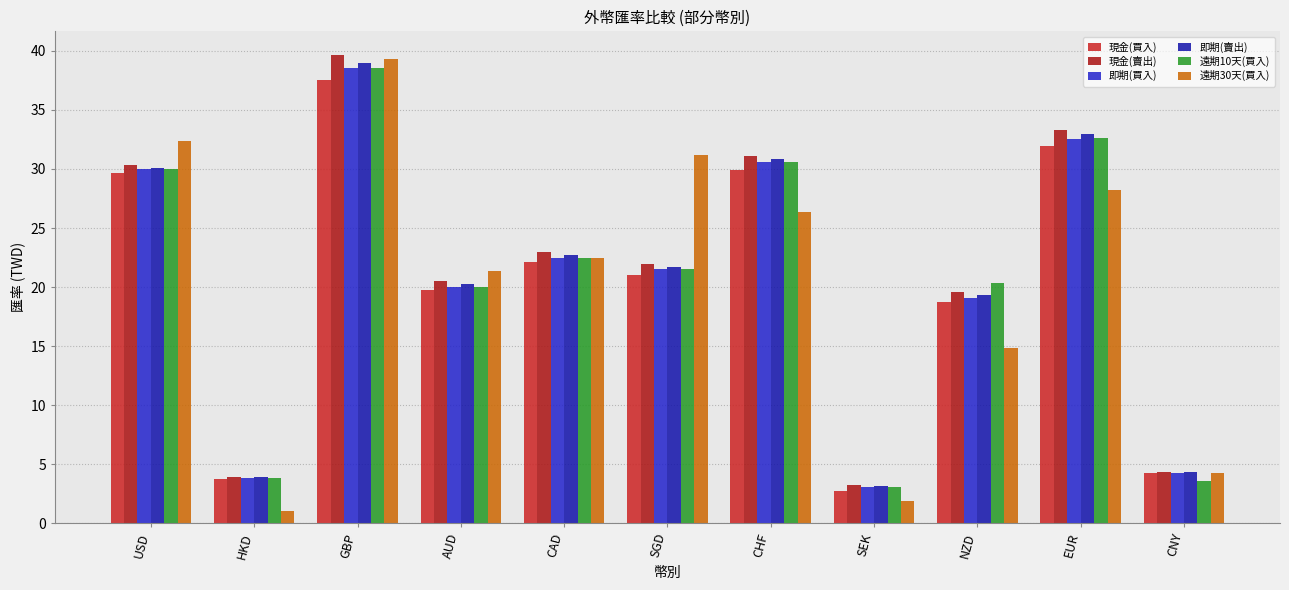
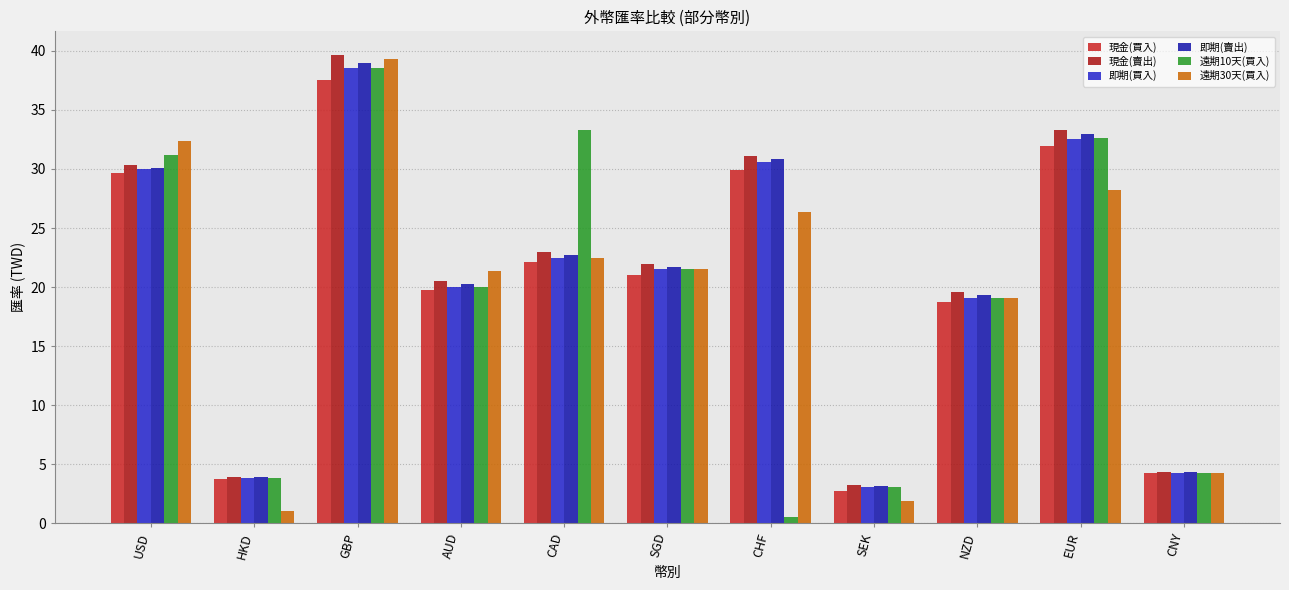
遠期10天(買入), USD: 30.0 -> 31.2
遠期10天(買入), CAD: 22.5 -> 33.3
遠期30天(買入), SGD: 31.2 -> 21.5
遠期10天(買入), CHF: 30.6 -> 0.5
遠期10天(買入), NZD: 20.4 -> 19.1
遠期30天(買入), NZD: 14.8 -> 19.1
遠期10天(買入), CNY: 3.5 -> 4.3
